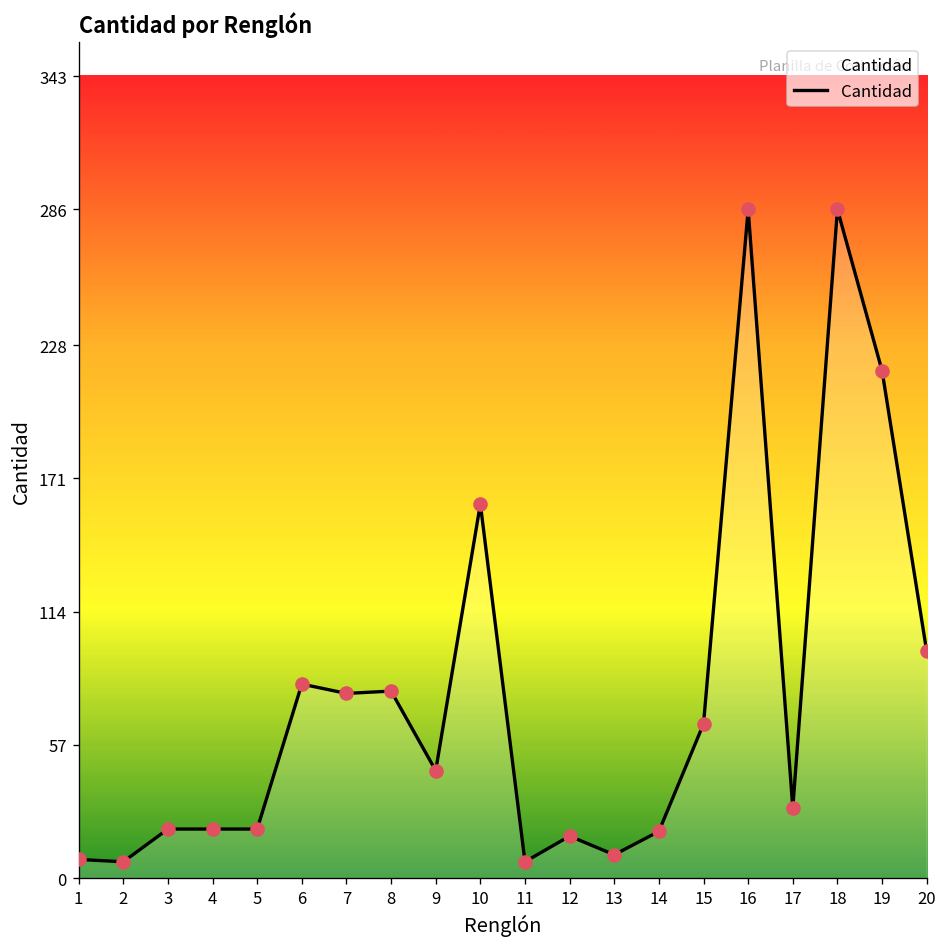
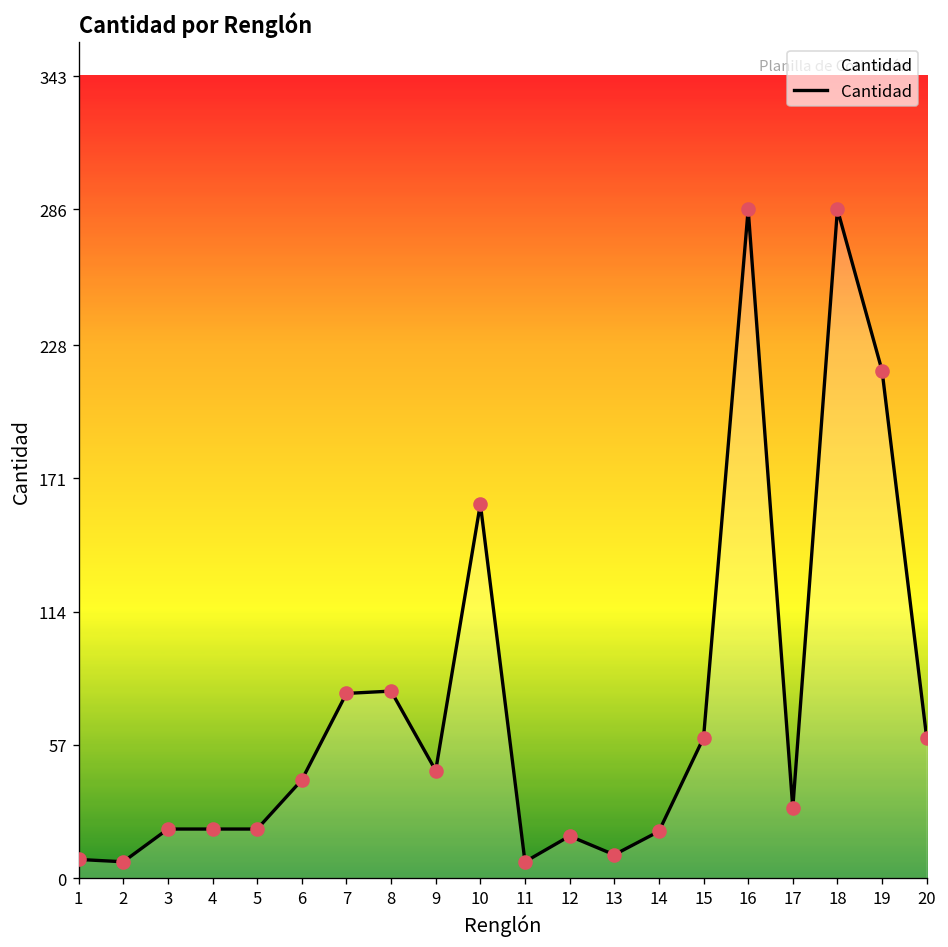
6: 83 -> 42
15: 66 -> 60
20: 97 -> 60
